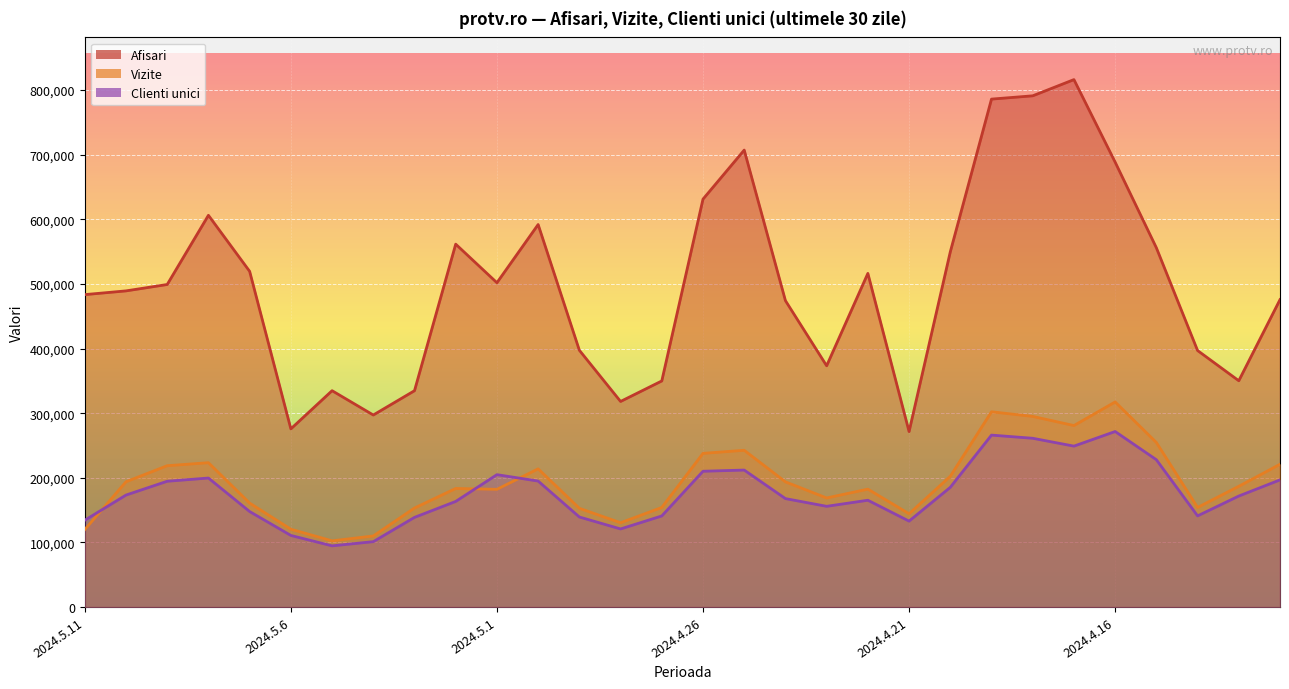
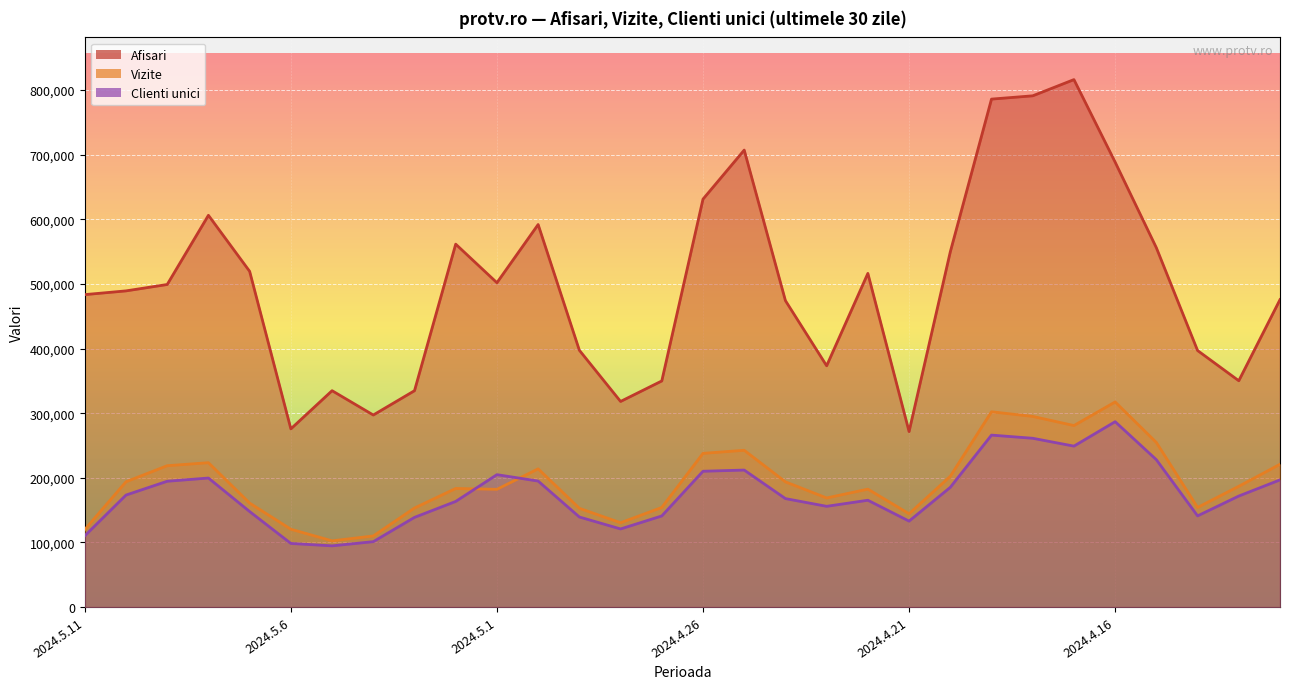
Clienti unici, 2024.5.11: 130,000 -> 110,000
Clienti unici, 2024.5.6: 110,000 -> 100,000
Clienti unici, 2024.4.16: 270,000 -> 290,000
